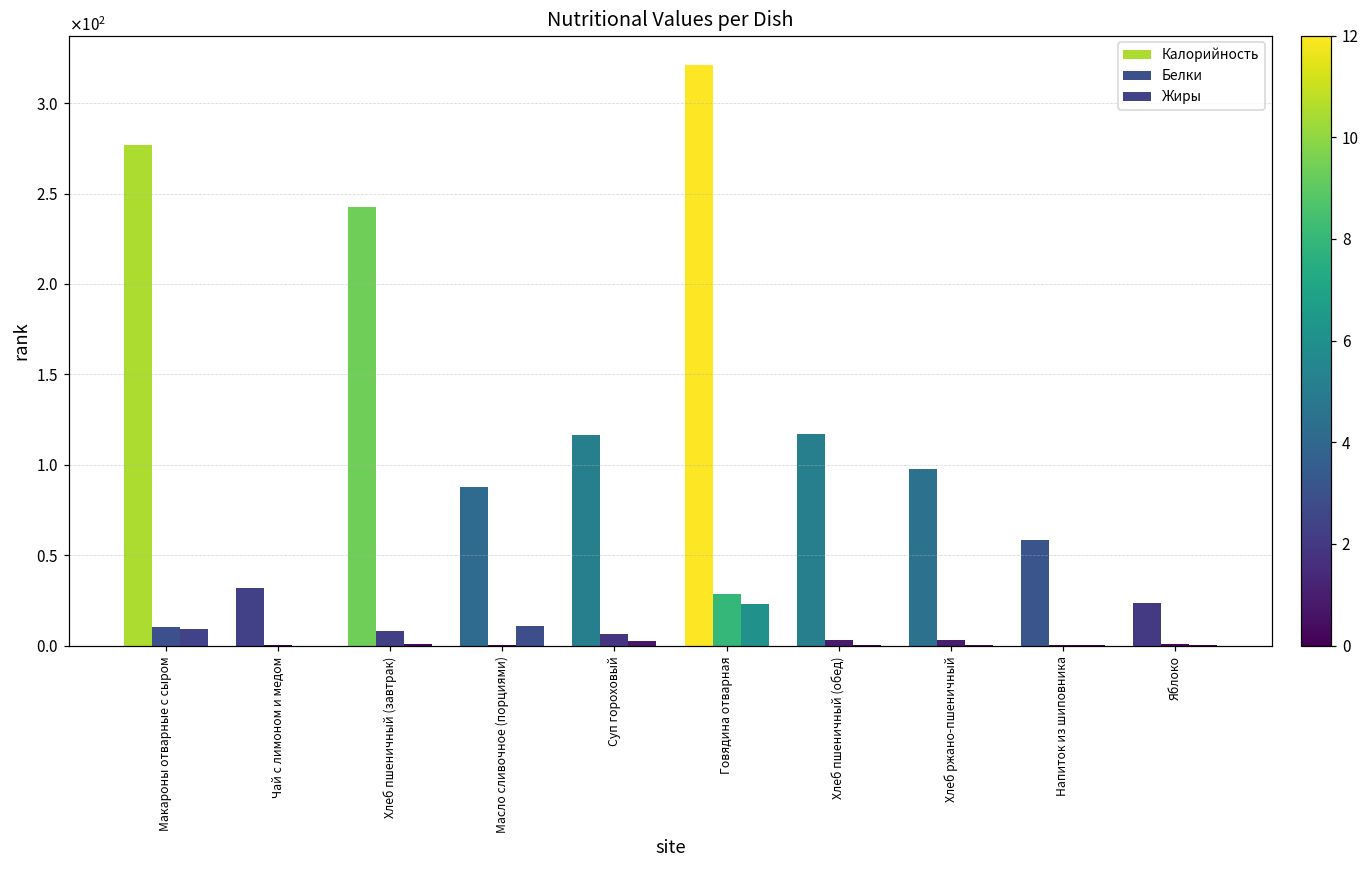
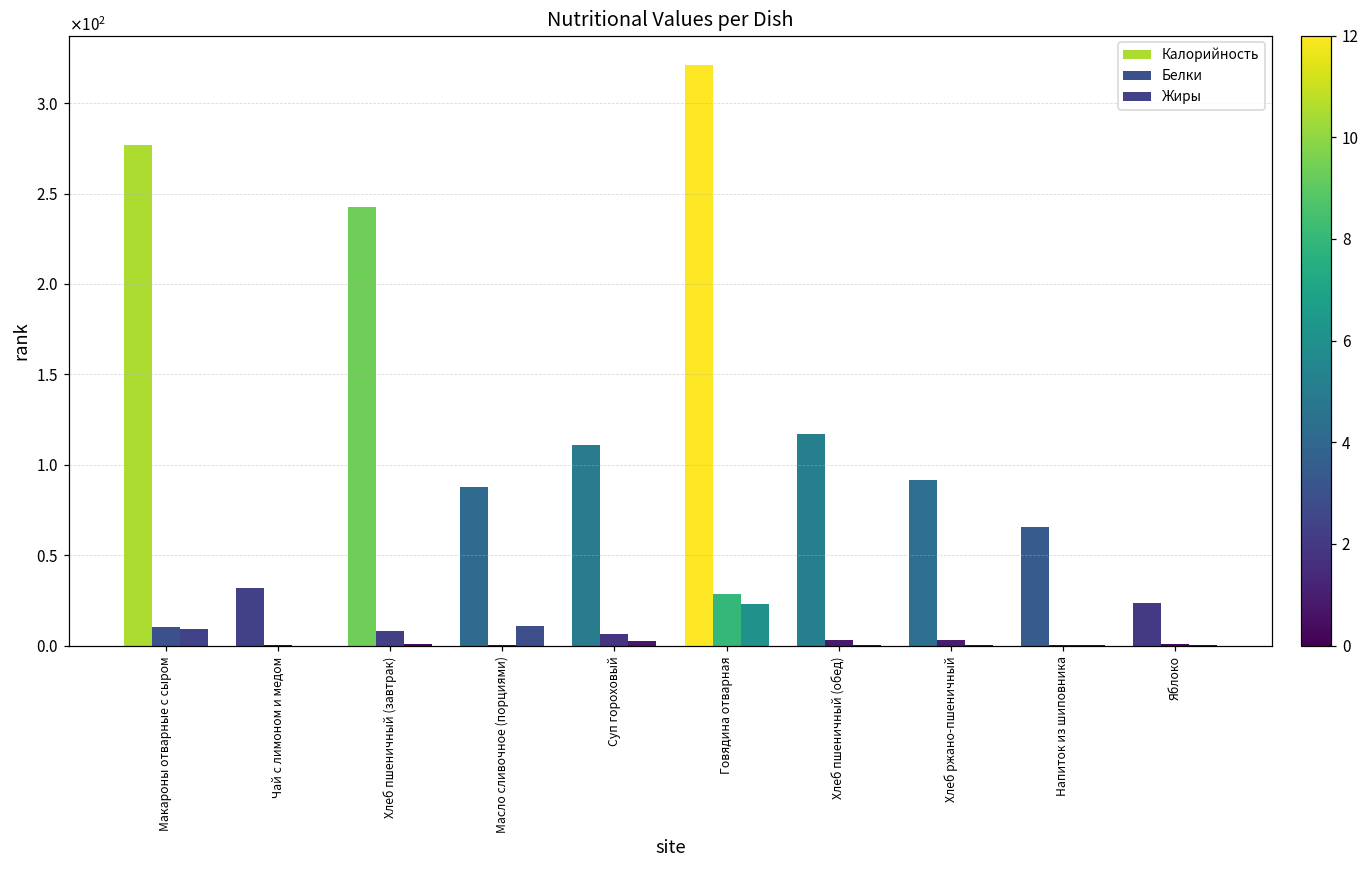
Калорийность, Суп гороховый: 116 -> 111
Калорийность, Хлеб ржано-пшеничный: 98 -> 92
Калорийность, Напиток из шиповника: 59 -> 65
